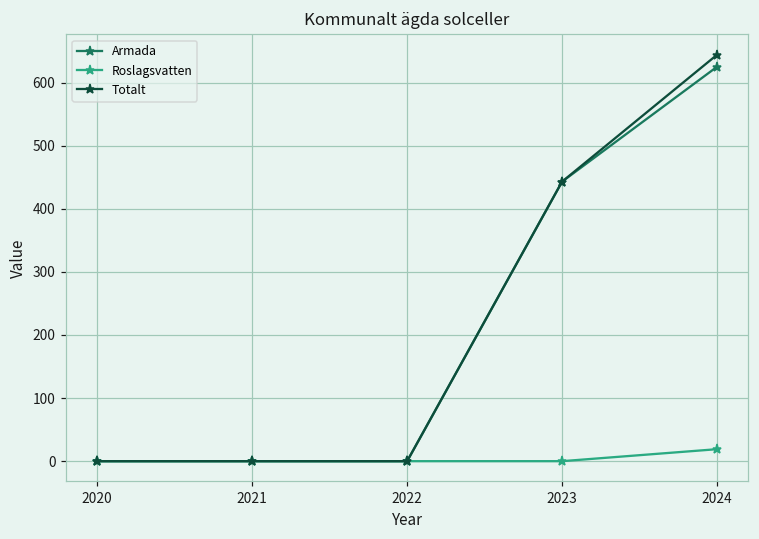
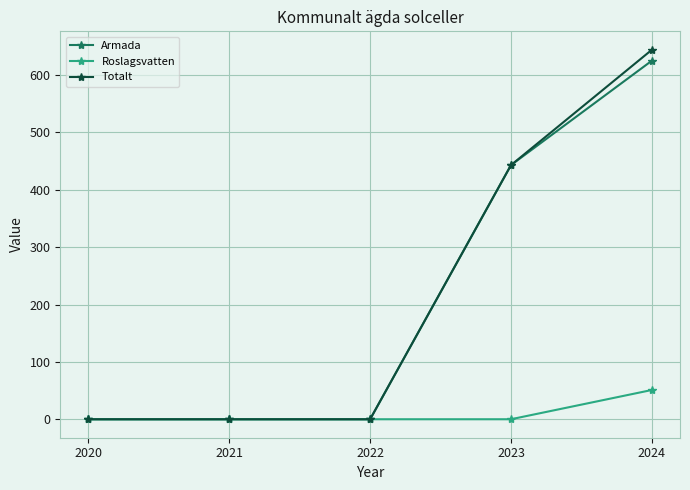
Roslagsvatten, 2024: 20 -> 50
